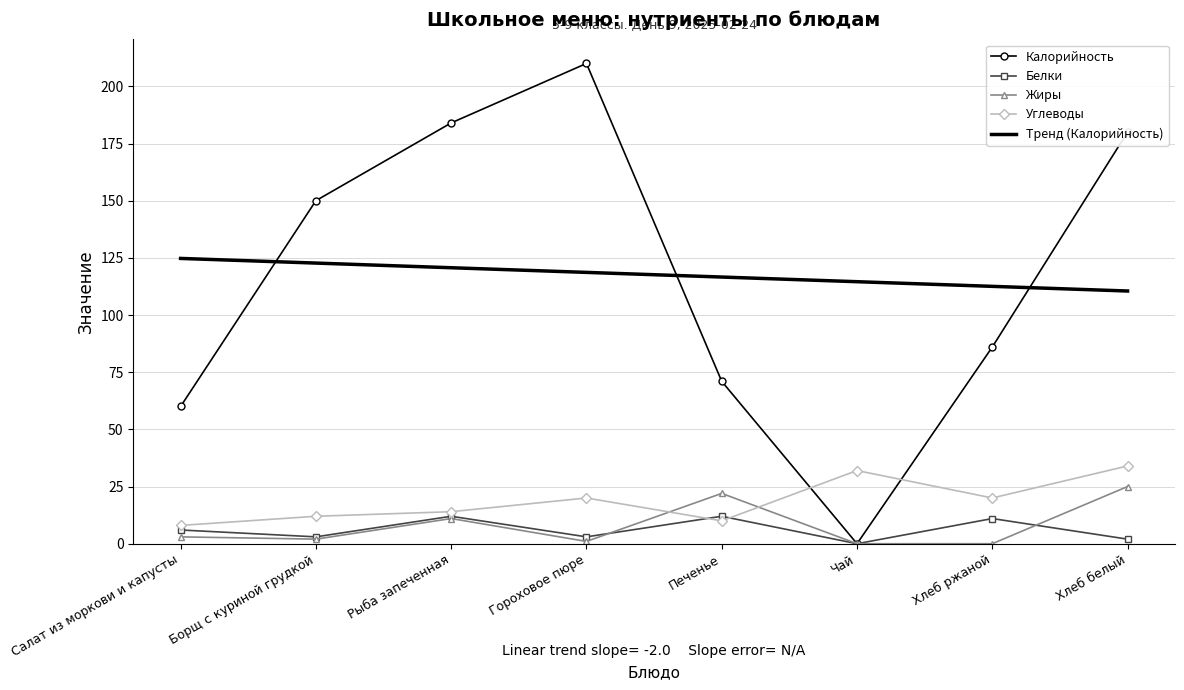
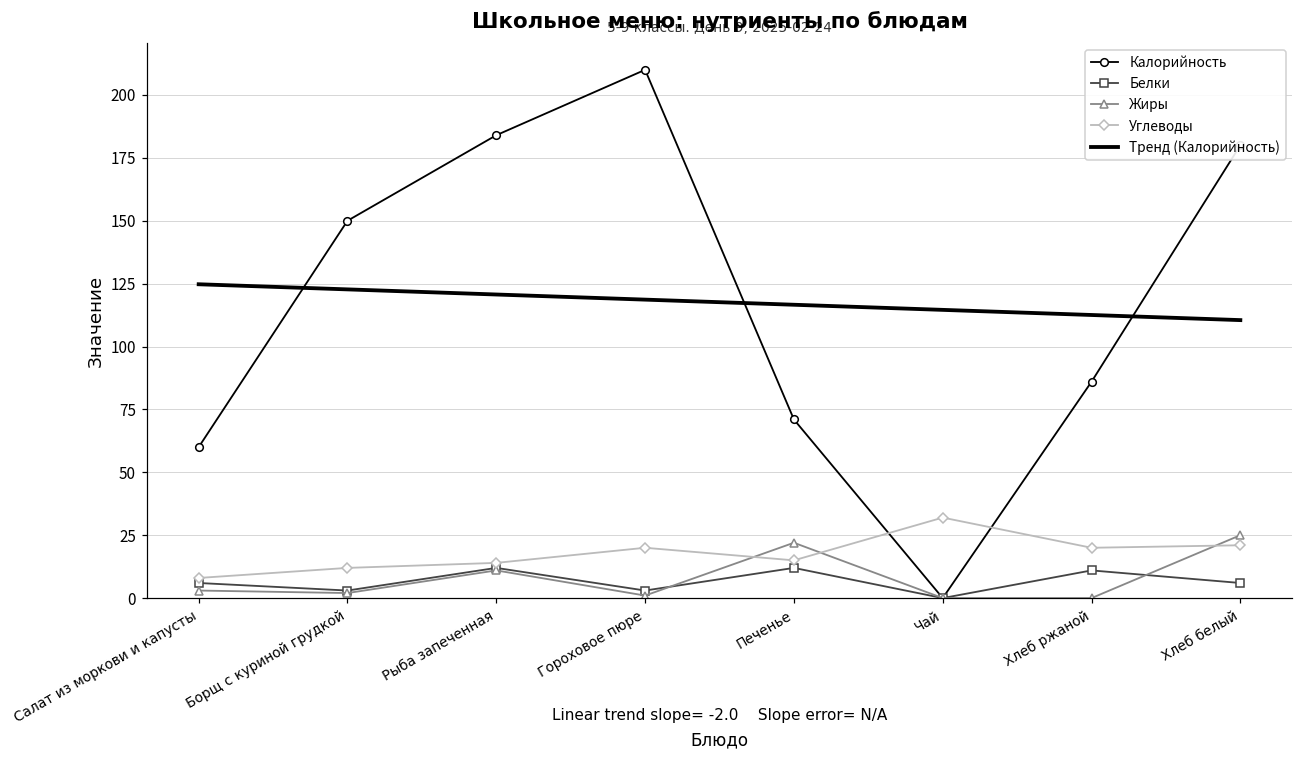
Углеводы, Печенье: 10 -> 15
Белки, Хлеб белый: 2 -> 6
Углеводы, Хлеб белый: 34 -> 21
